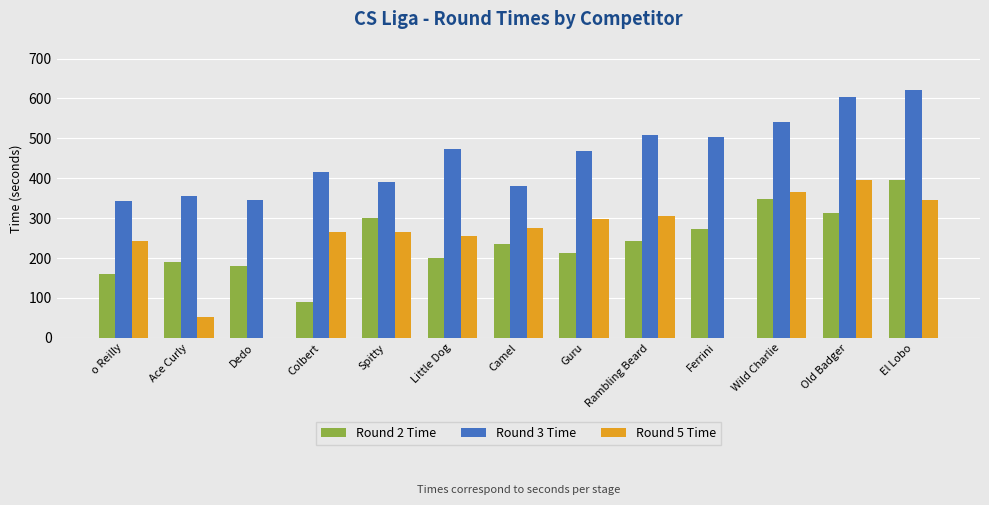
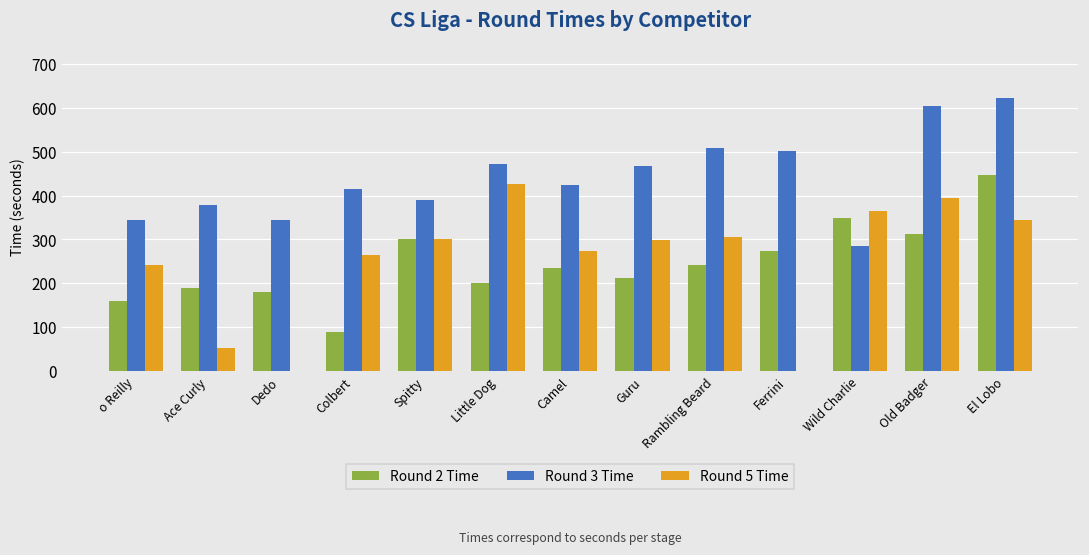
Round 3 Time, Ace Curly: 360 -> 380
Round 5 Time, Spitty: 270 -> 300
Round 5 Time, Little Dog: 250 -> 430
Round 3 Time, Camel: 380 -> 420
Round 3 Time, Wild Charlie: 540 -> 290
Round 2 Time, El Lobo: 390 -> 450
